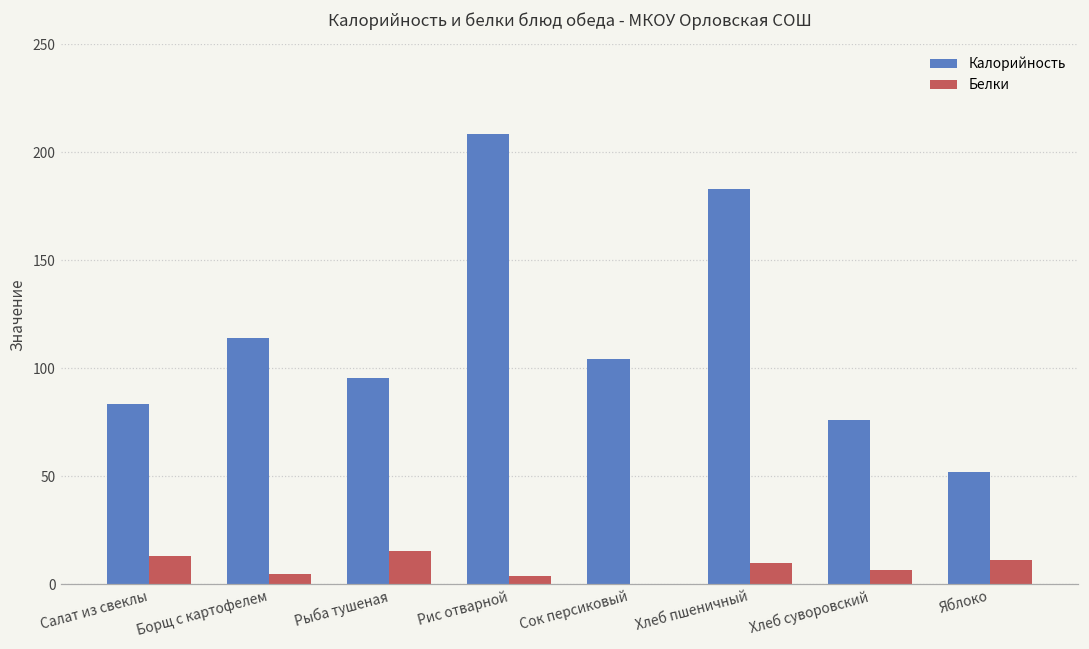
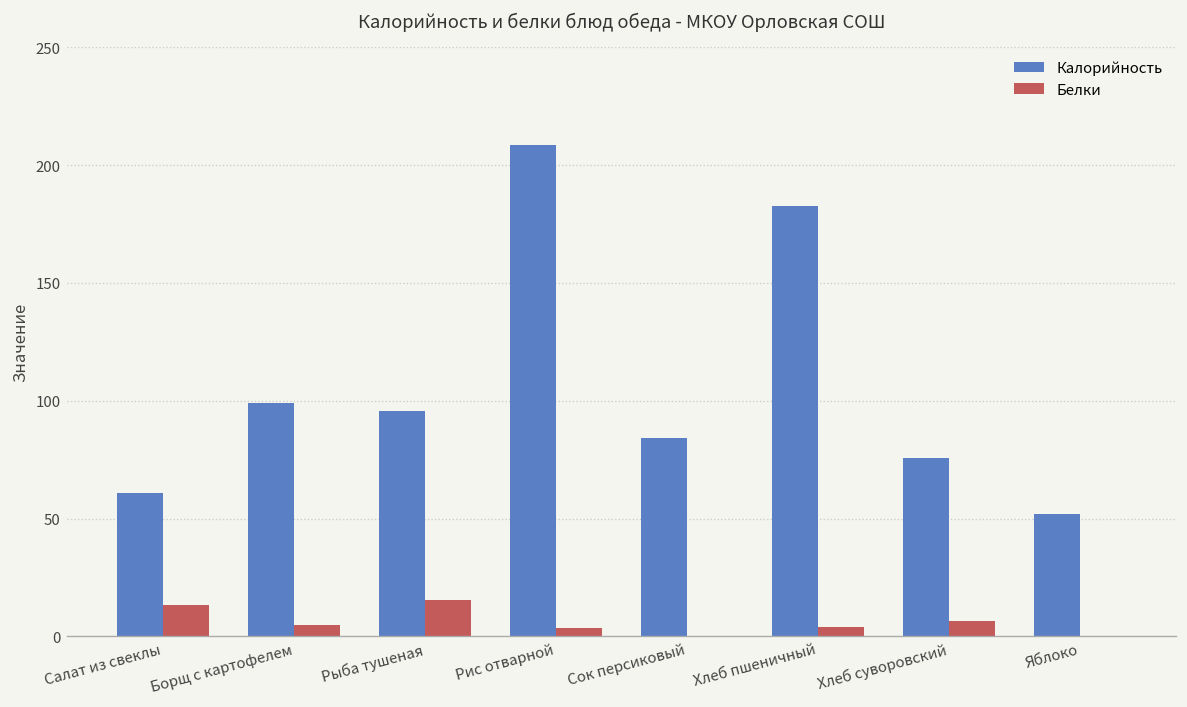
Калорийность, Салат из свеклы: 84 -> 61
Калорийность, Борщ с картофелем: 114 -> 99
Калорийность, Сок персиковый: 105 -> 84
Белки, Хлеб пшеничный: 10 -> 4
Белки, Яблоко: 11 -> 0
